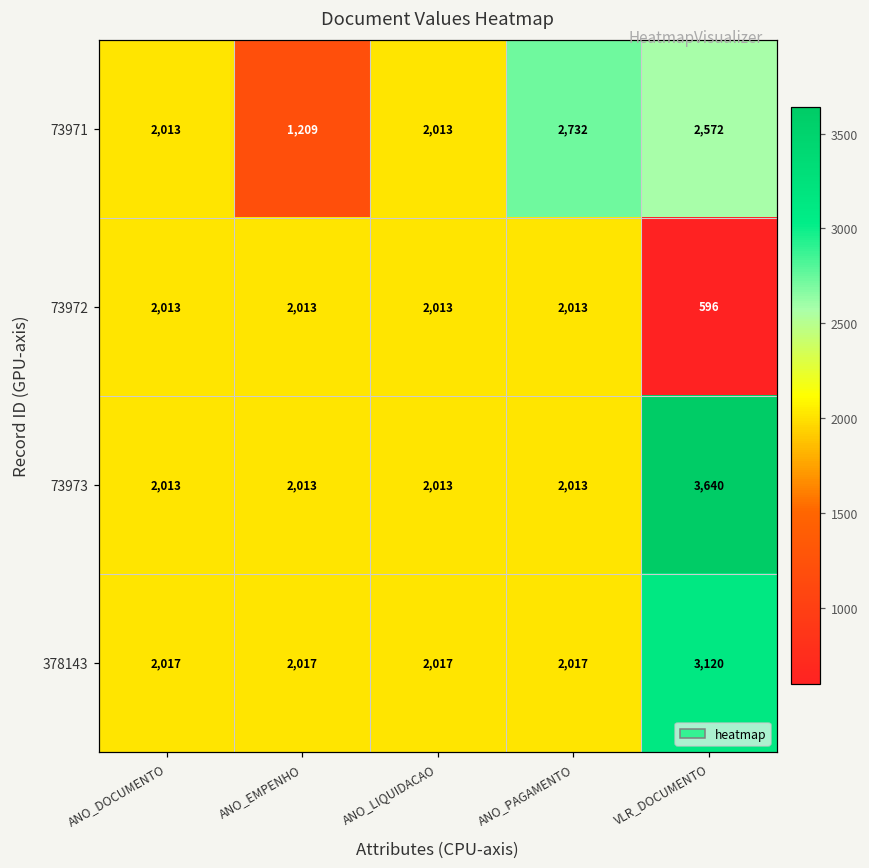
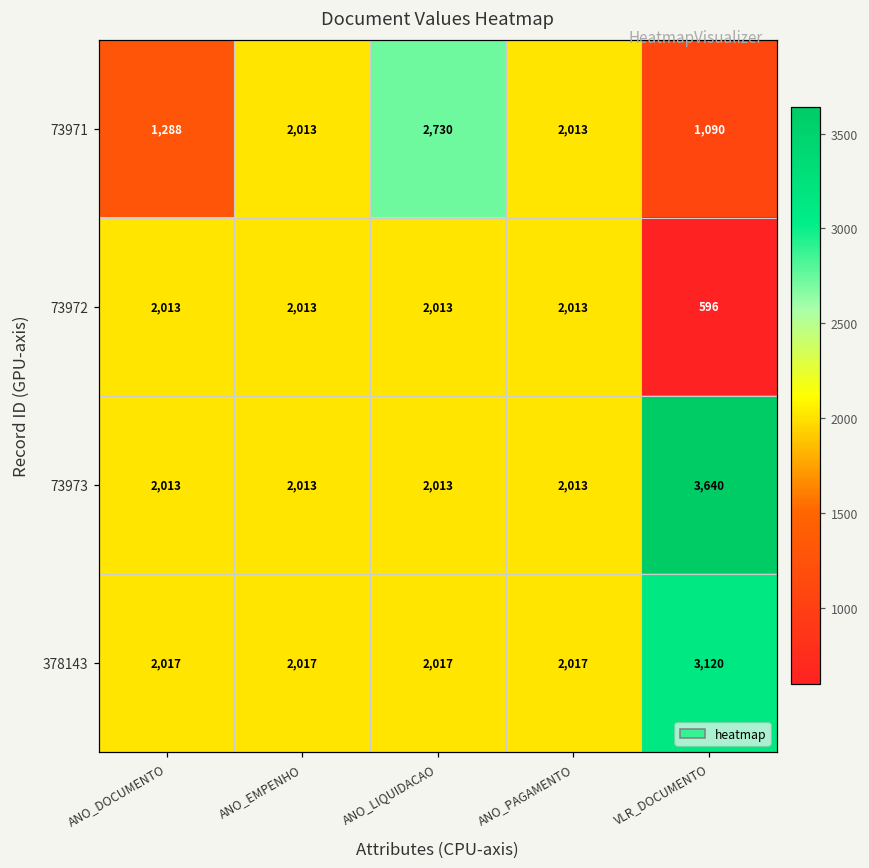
73971, ANO_DOCUMENTO: 2,013 -> 1,288
73971, ANO_EMPENHO: 1,209 -> 2,013
73971, ANO_LIQUIDACAO: 2,013 -> 2,730
73971, ANO_PAGAMENTO: 2,732 -> 2,013
73971, VLR_DOCUMENTO: 2,572 -> 1,090
